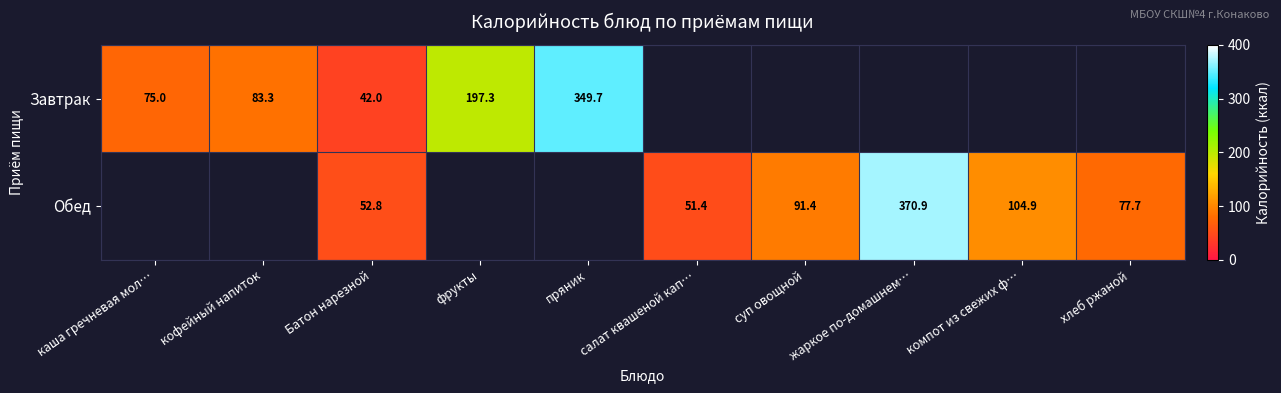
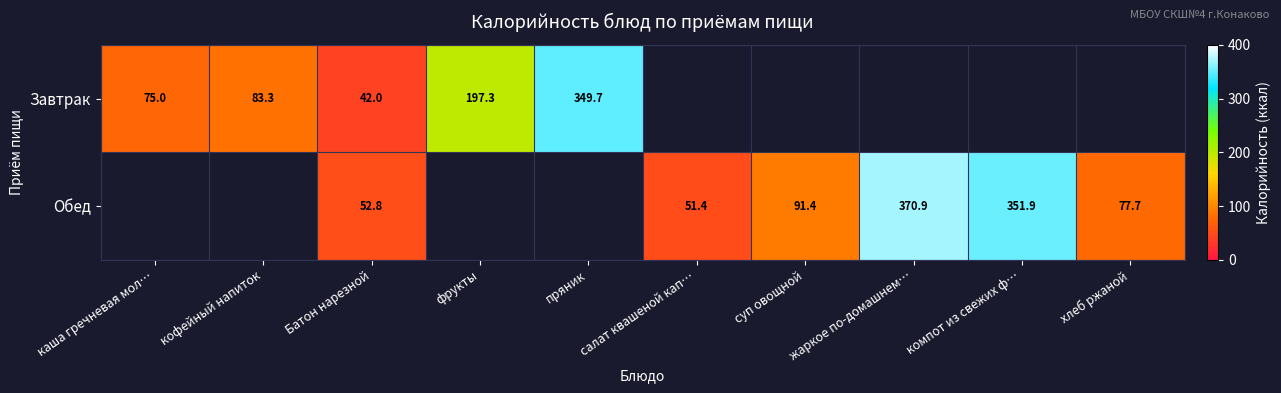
Обед, компот из свежих ф…: 104.9 -> 351.9
